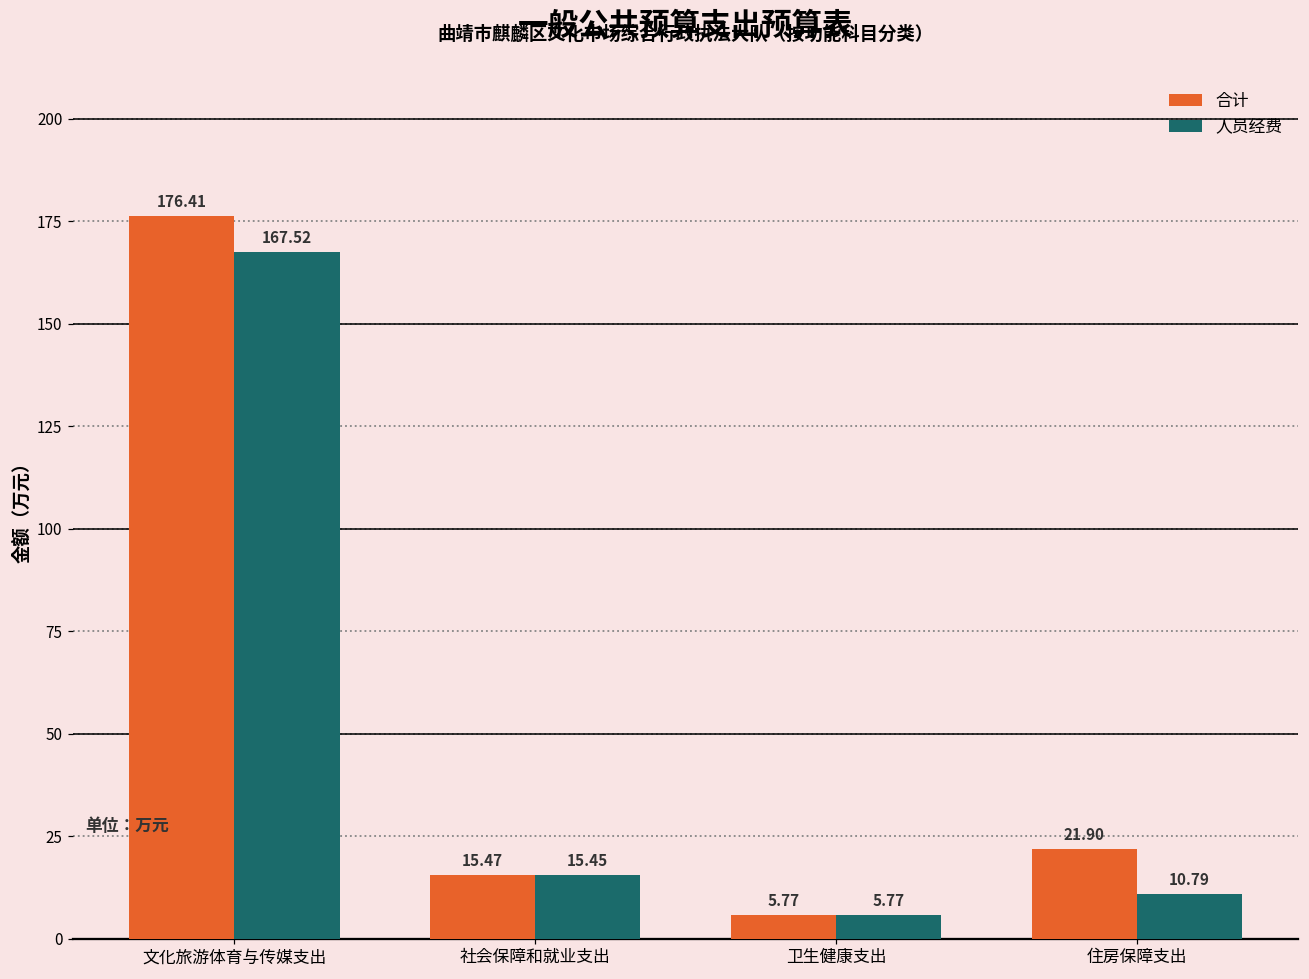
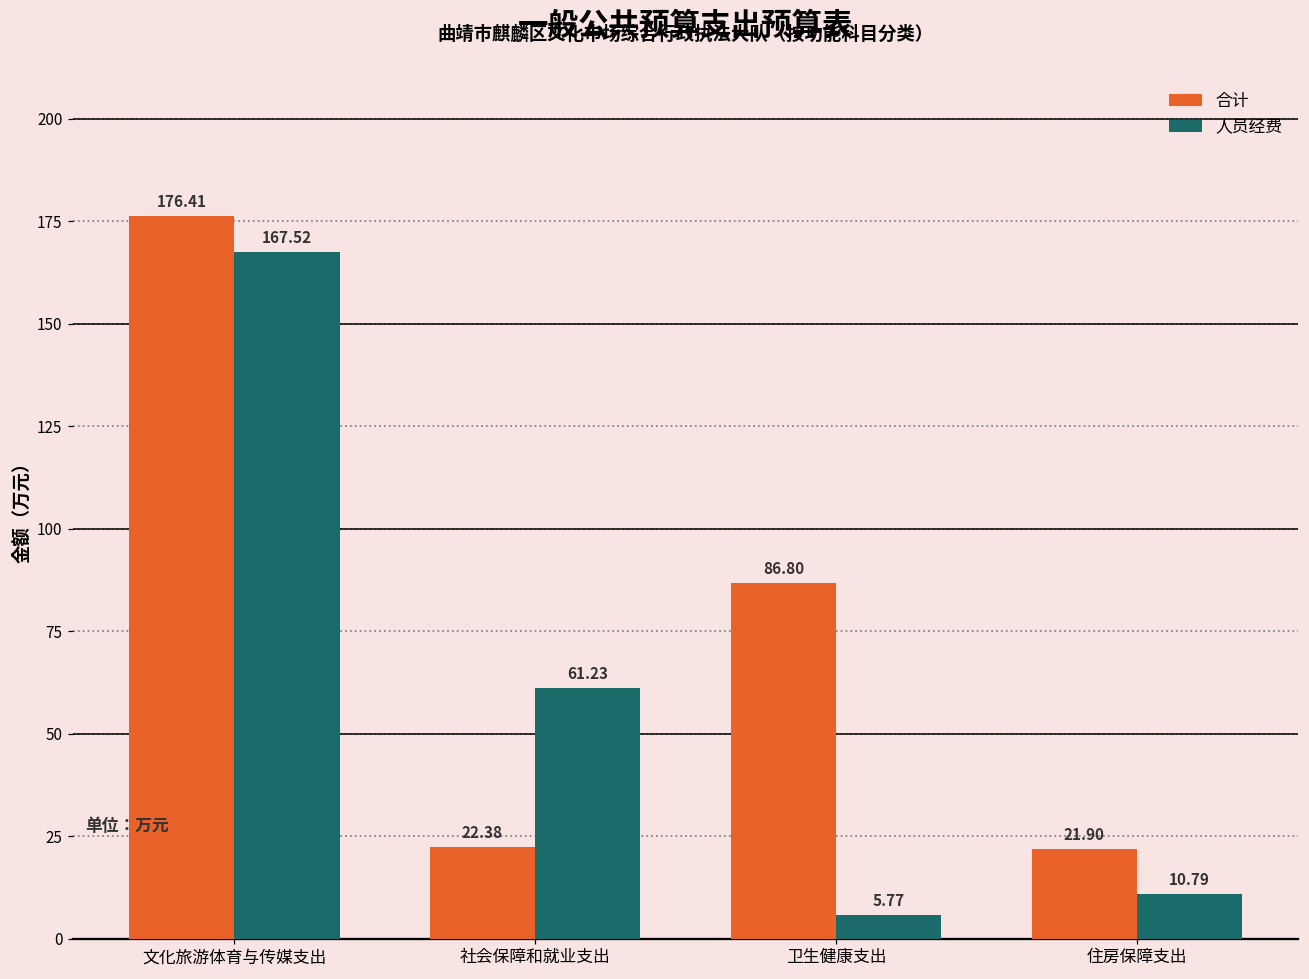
合计, 社会保障和就业支出: 15.47 -> 22.38
人员经费, 社会保障和就业支出: 15.45 -> 61.23
合计, 卫生健康支出: 5.77 -> 86.80
